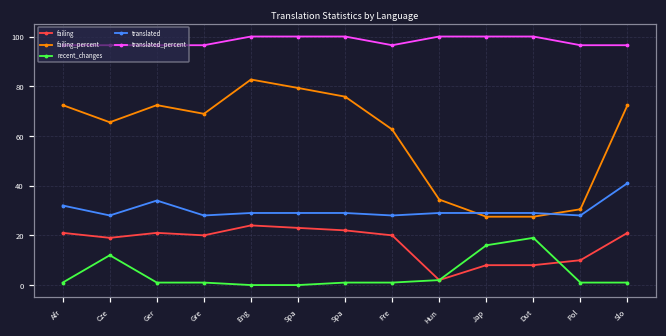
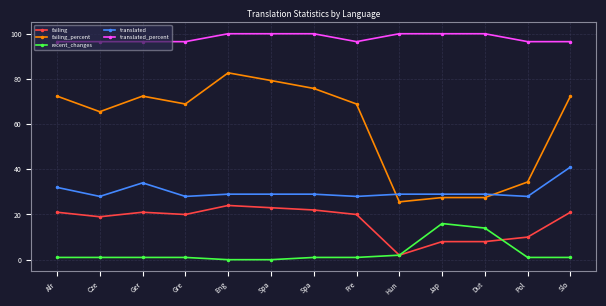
recent_changes, Cze: 12 -> 1
failing_percent, Fre: 63 -> 69
failing_percent, Hun: 34 -> 26
recent_changes, Dut: 19 -> 14
failing_percent, Pol: 31 -> 34
